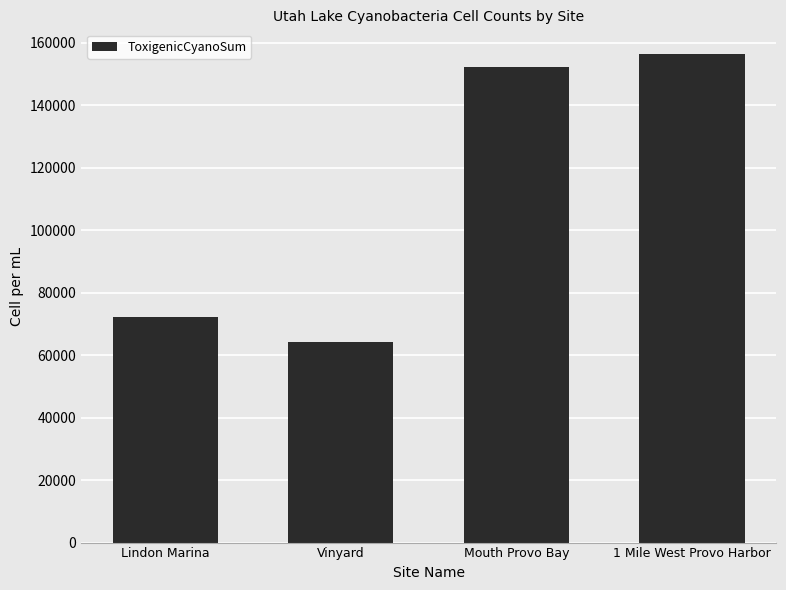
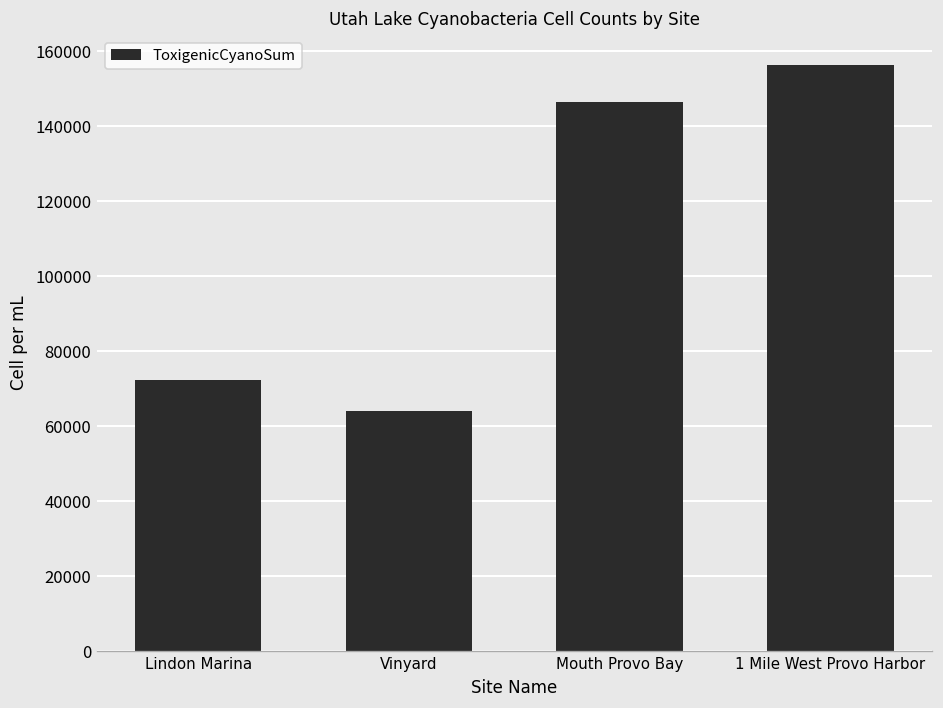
Mouth Provo Bay: 152000 -> 146000
